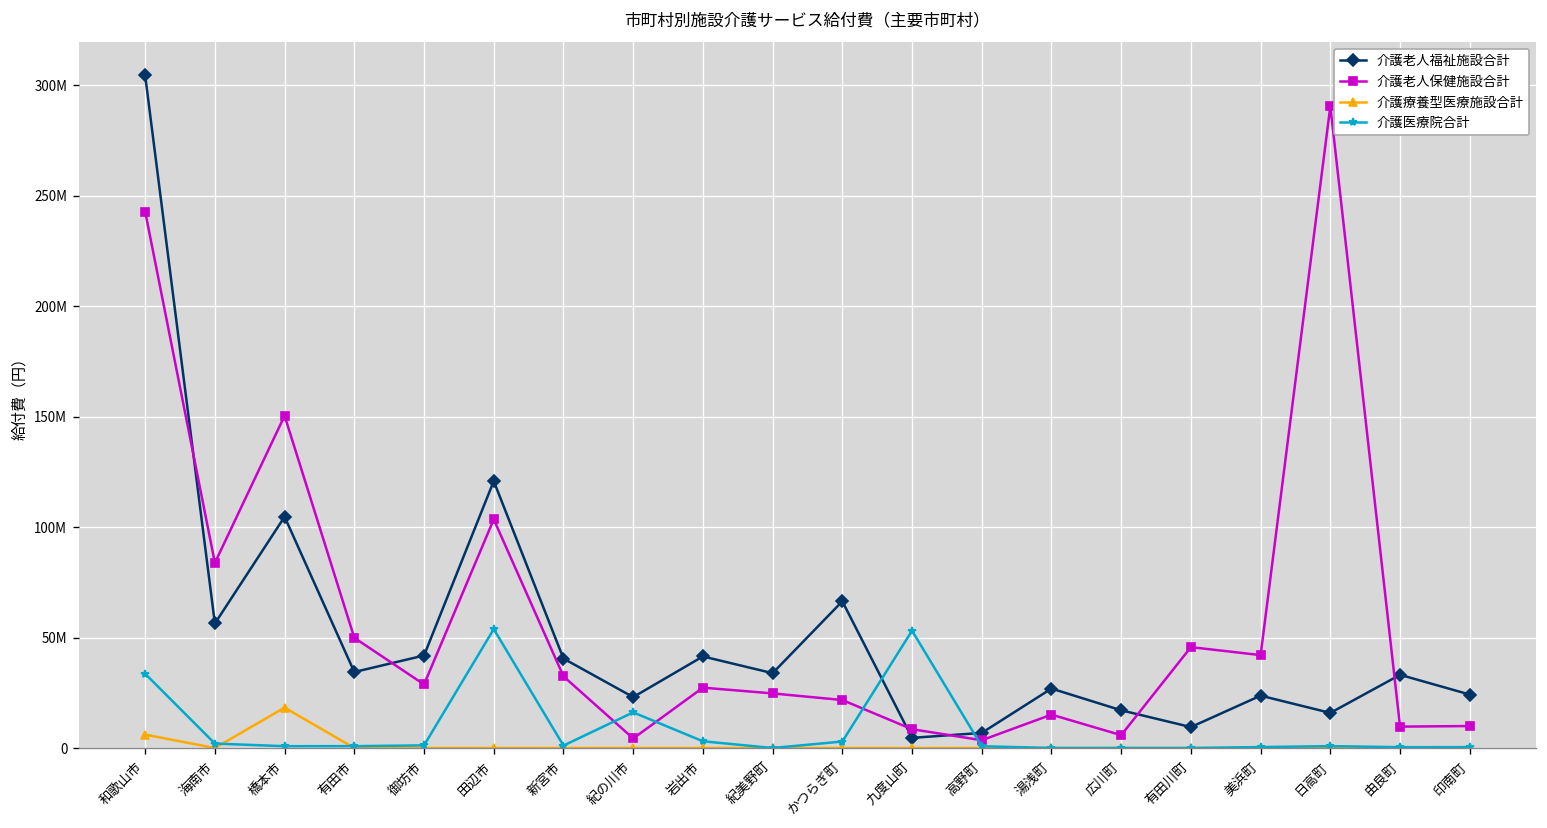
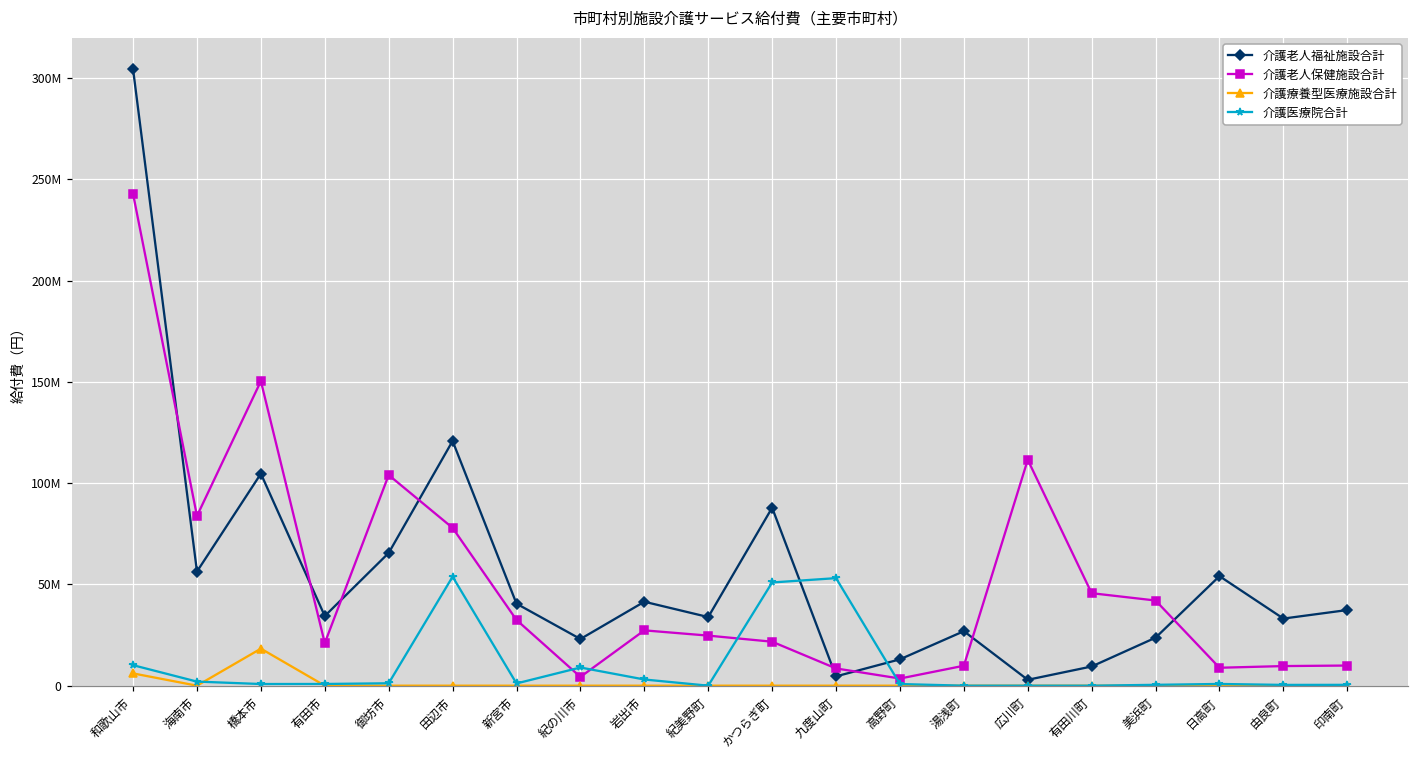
介護医療院合計, 和歌山市: 34000000 -> 10000000
介護老人保健施設合計, 有田市: 50000000 -> 21000000
介護老人福祉施設合計, 御坊市: 42000000 -> 66000000
介護老人保健施設合計, 御坊市: 29000000 -> 104000000
介護老人保健施設合計, 田辺市: 104000000 -> 78000000
介護医療院合計, 紀の川市: 16000000 -> 9000000
介護老人福祉施設合計, かつらぎ町: 66000000 -> 88000000
介護医療院合計, かつらぎ町: 3000000 -> 51000000
介護老人福祉施設合計, 高野町: 7000000 -> 13000000
介護老人保健施設合計, 湯浅町: 15000000 -> 10000000
介護老人福祉施設合計, 広川町: 17000000 -> 3000000
介護老人保健施設合計, 広川町: 6000000 -> 112000000
介護老人福祉施設合計, 日高町: 16000000 -> 54000000
介護老人保健施設合計, 日高町: 291000000 -> 9000000
介護老人福祉施設合計, 印南町: 24000000 -> 37000000
